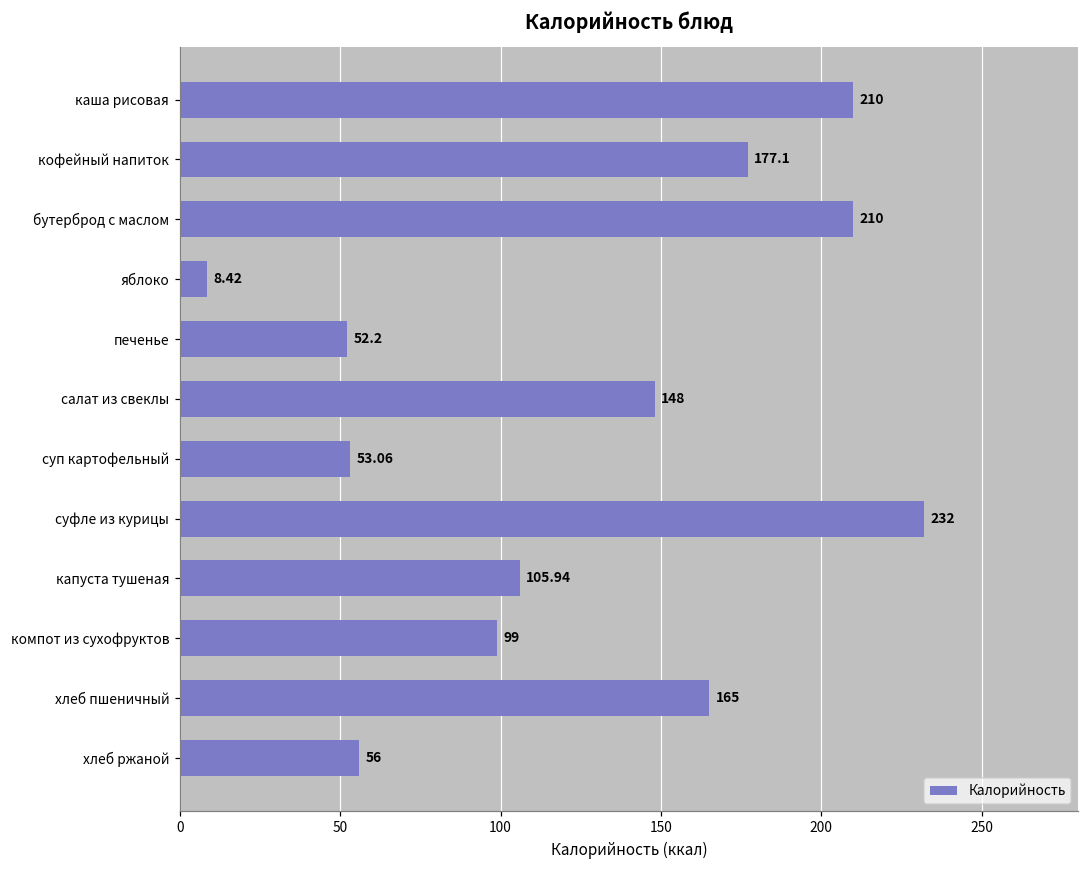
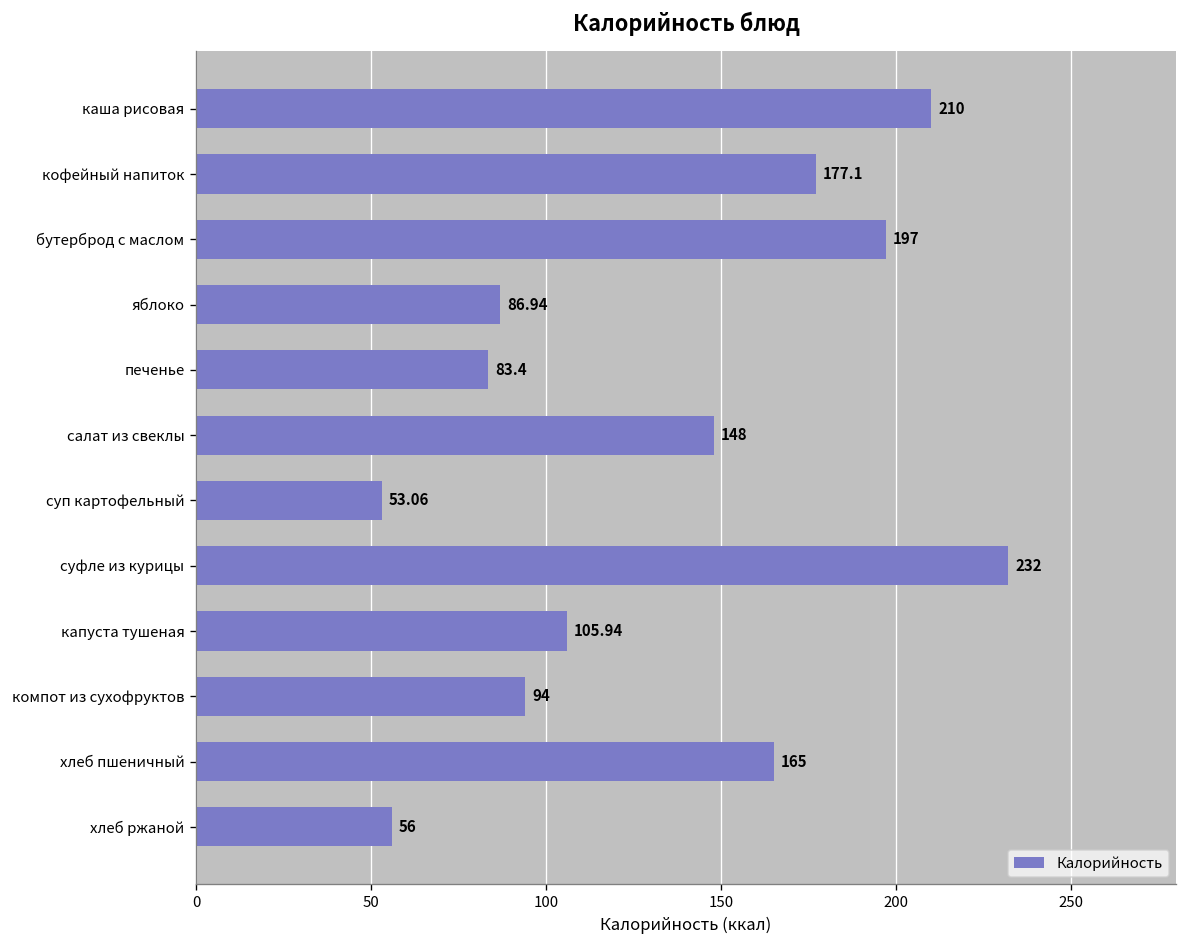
бутерброд с маслом: 210 -> 197
яблоко: 8.42 -> 86.94
печенье: 52.2 -> 83.4
компот из сухофруктов: 99 -> 94
